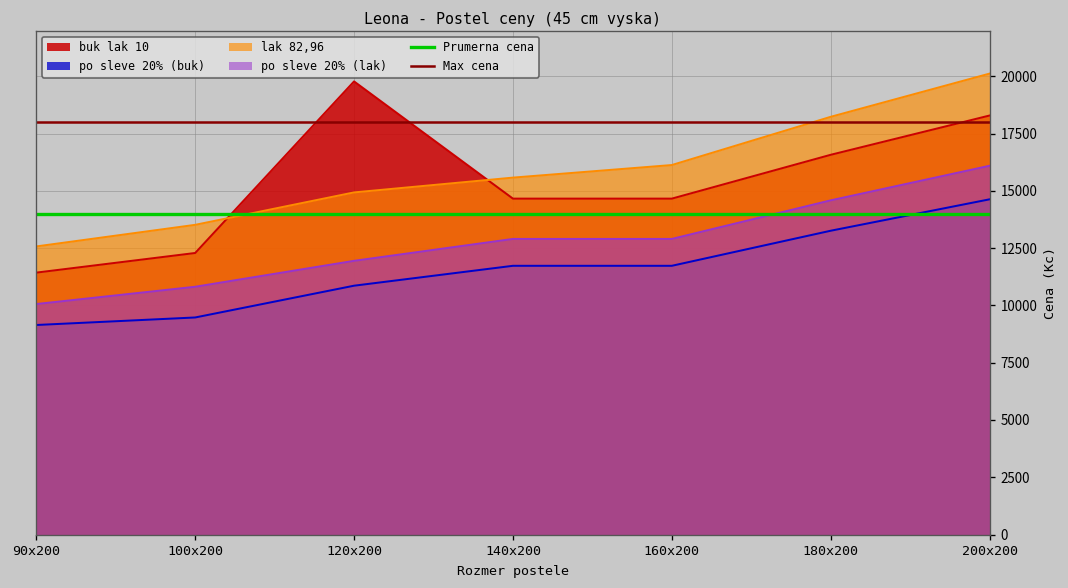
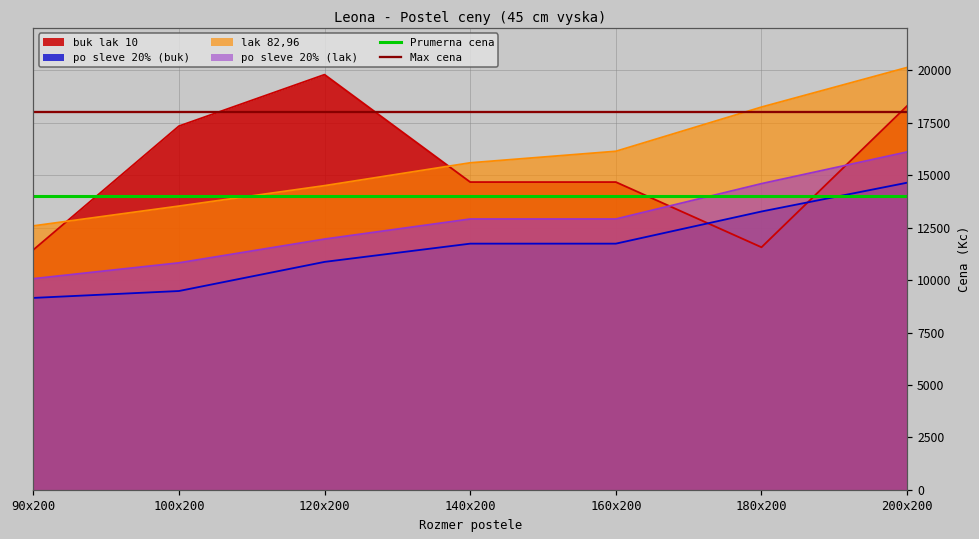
buk lak 10, 100x200: 12300 -> 17300
lak 82,96, 120x200: 14900 -> 14500
buk lak 10, 180x200: 16600 -> 11600
